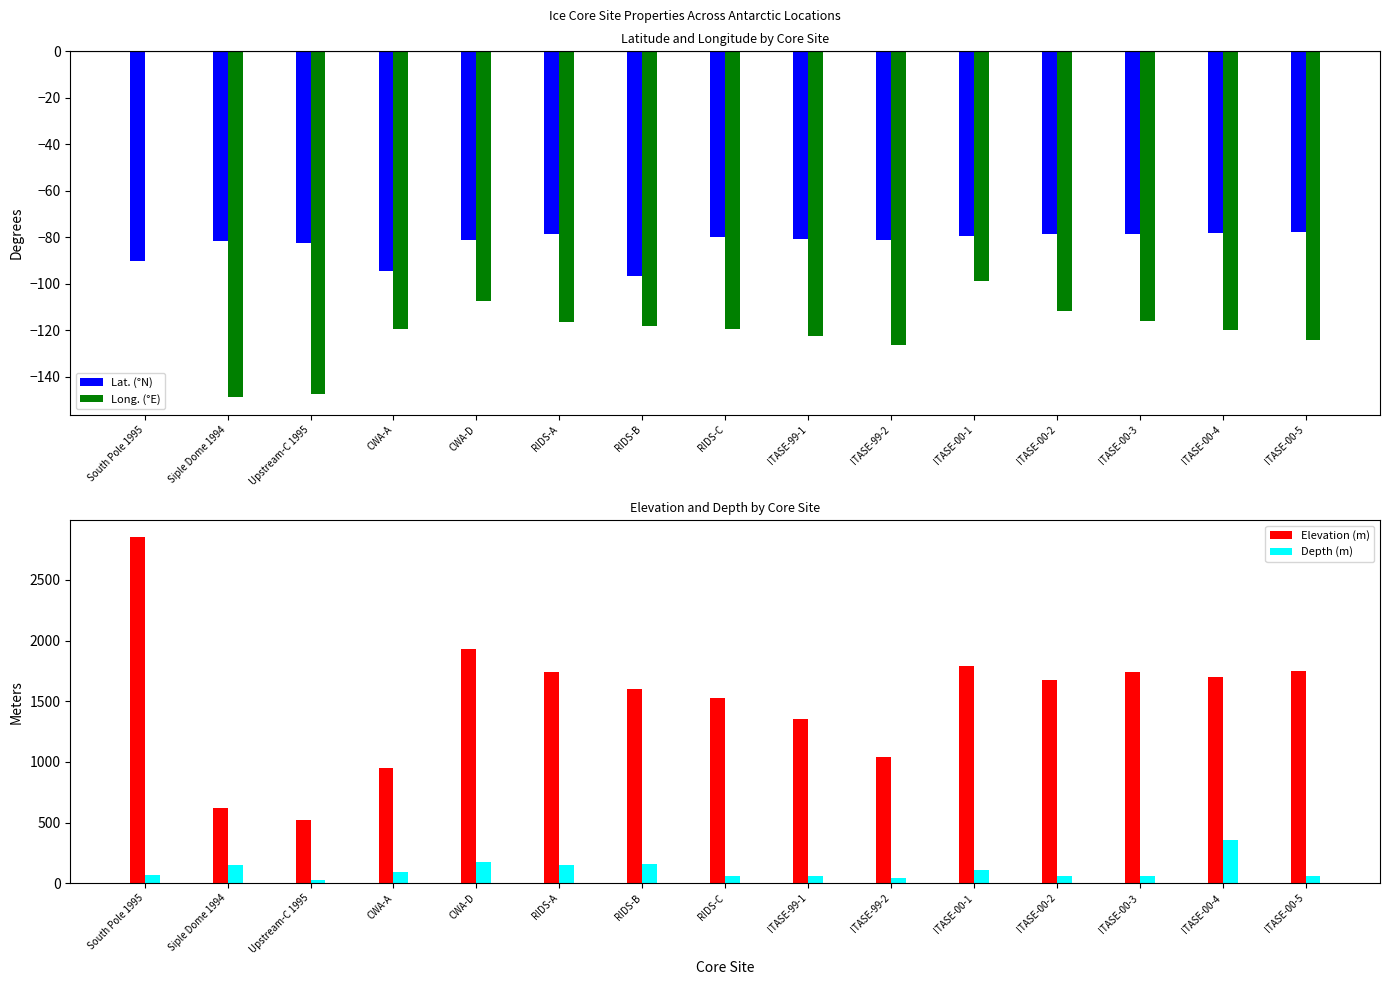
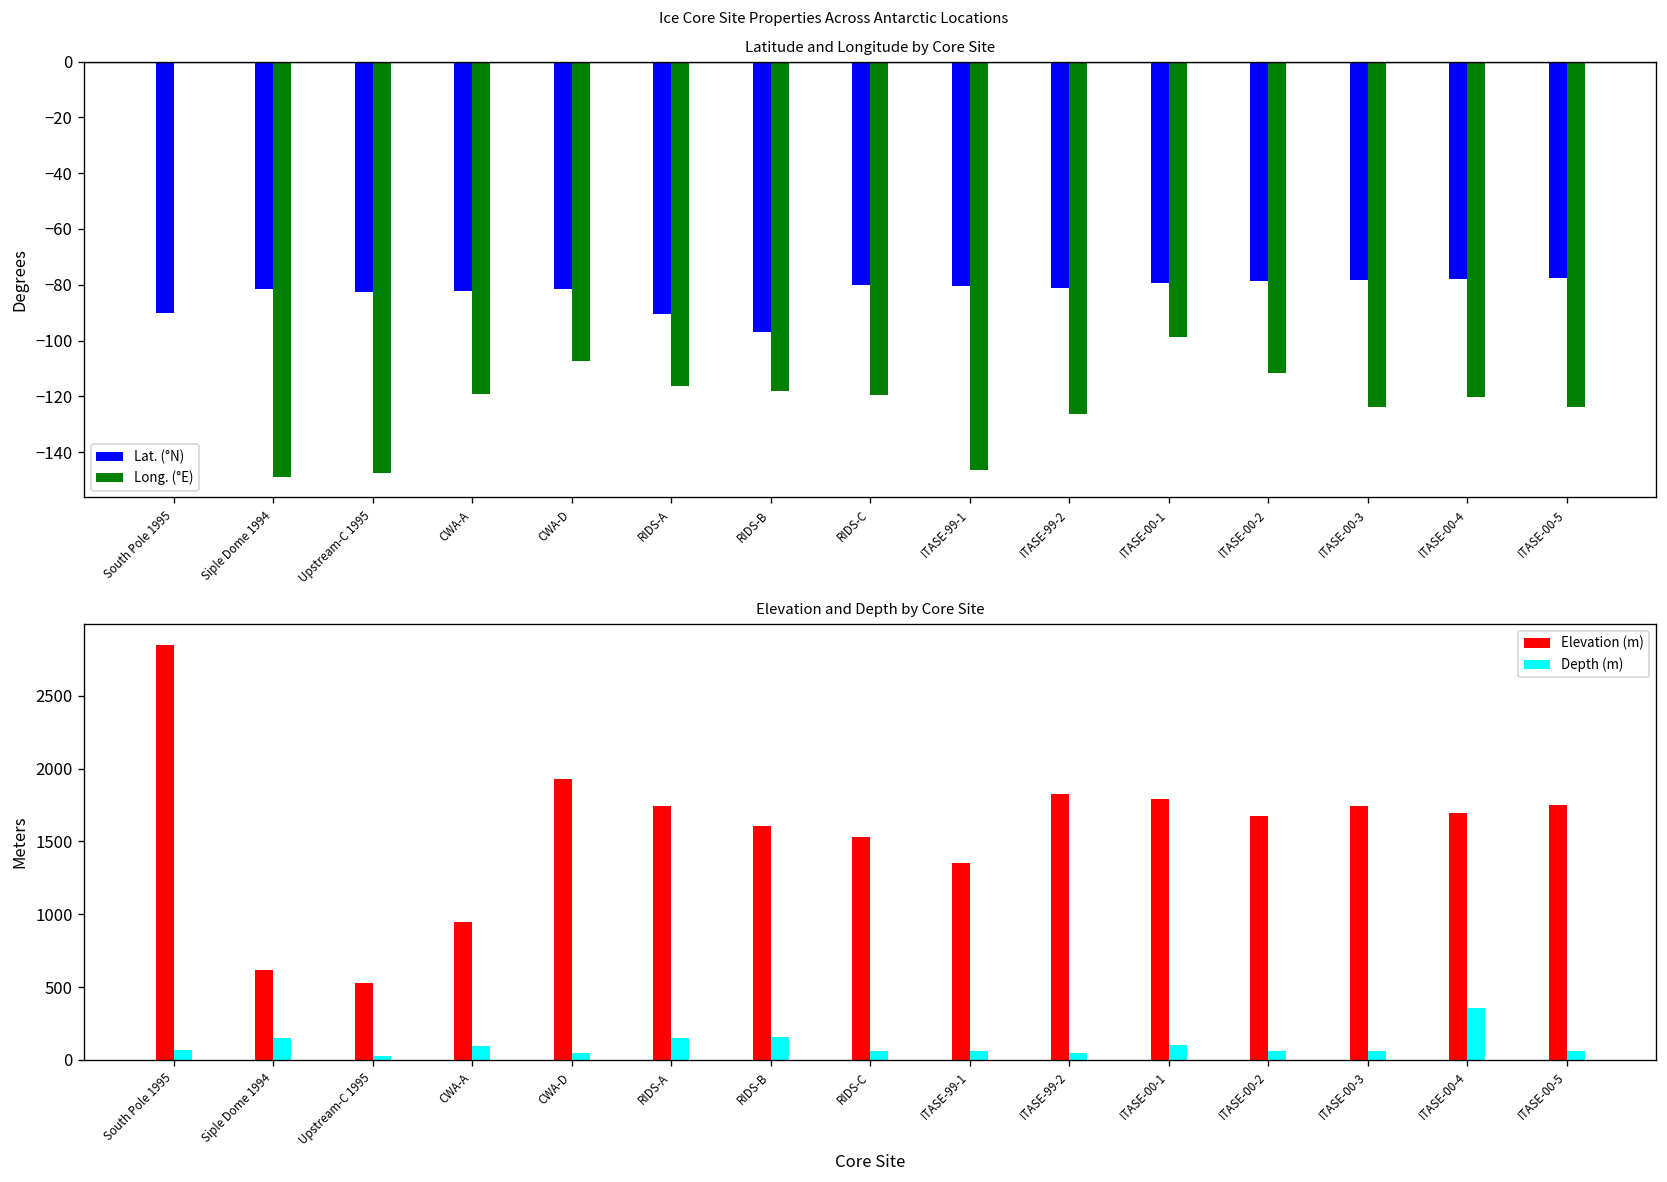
Latitude and Longitude by Core Site, Lat. (°N), CWA-A: -95 -> -82
Latitude and Longitude by Core Site, Lat. (°N), RIDS-A: -79 -> -90
Latitude and Longitude by Core Site, Long. (°E), ITASE-99-1: -123 -> -146
Latitude and Longitude by Core Site, Long. (°E), ITASE-00-3: -116 -> -124
Elevation and Depth by Core Site, Depth (m), CWA-D: 180 -> 50
Elevation and Depth by Core Site, Elevation (m), ITASE-99-2: 1040 -> 1830
